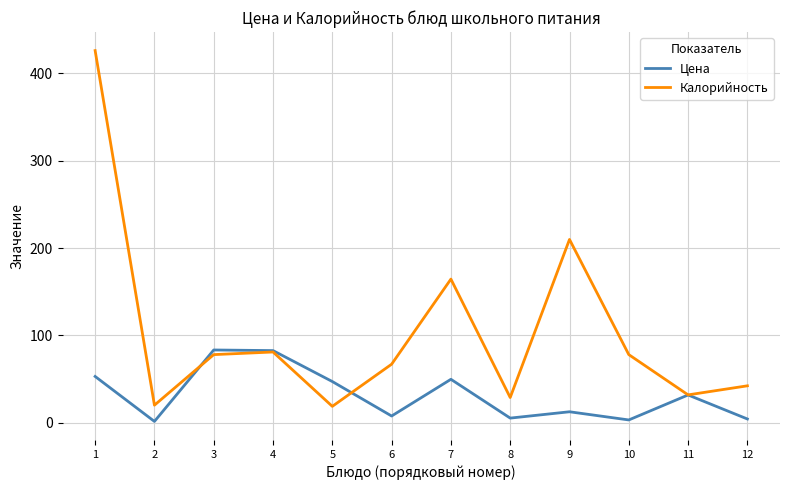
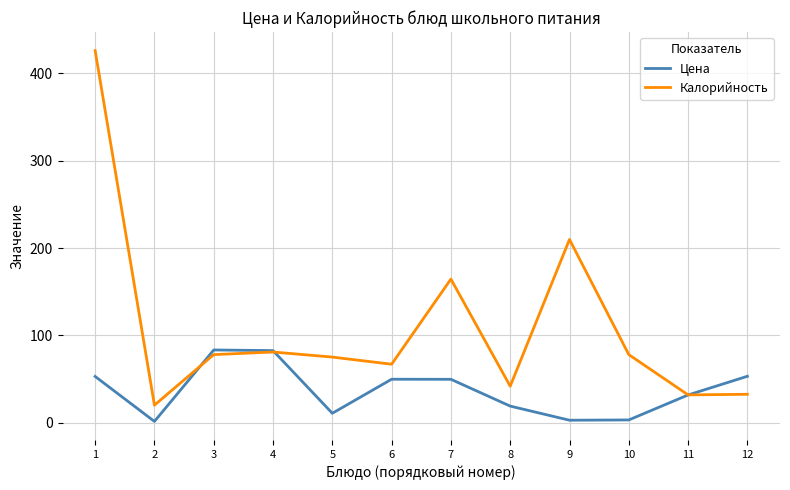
Цена, 5: 50 -> 10
Калорийность, 5: 20 -> 80
Цена, 6: 10 -> 50
Цена, 8: 10 -> 20
Калорийность, 8: 30 -> 40
Цена, 9: 10 -> 0
Цена, 12: 0 -> 50
Калорийность, 12: 40 -> 30
